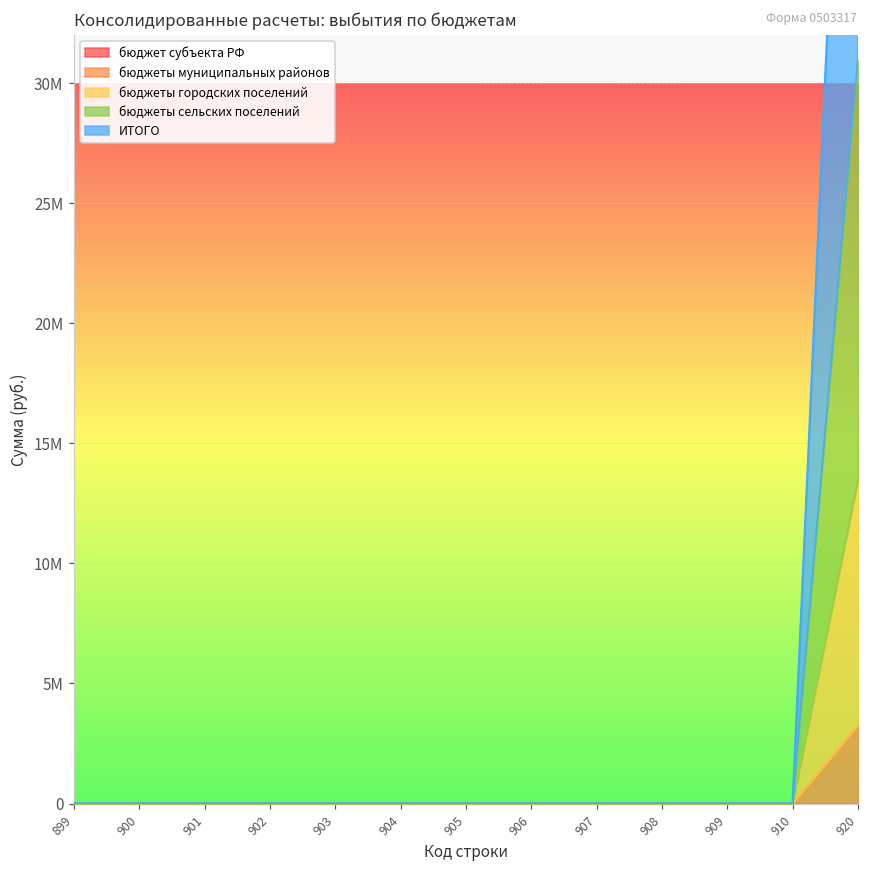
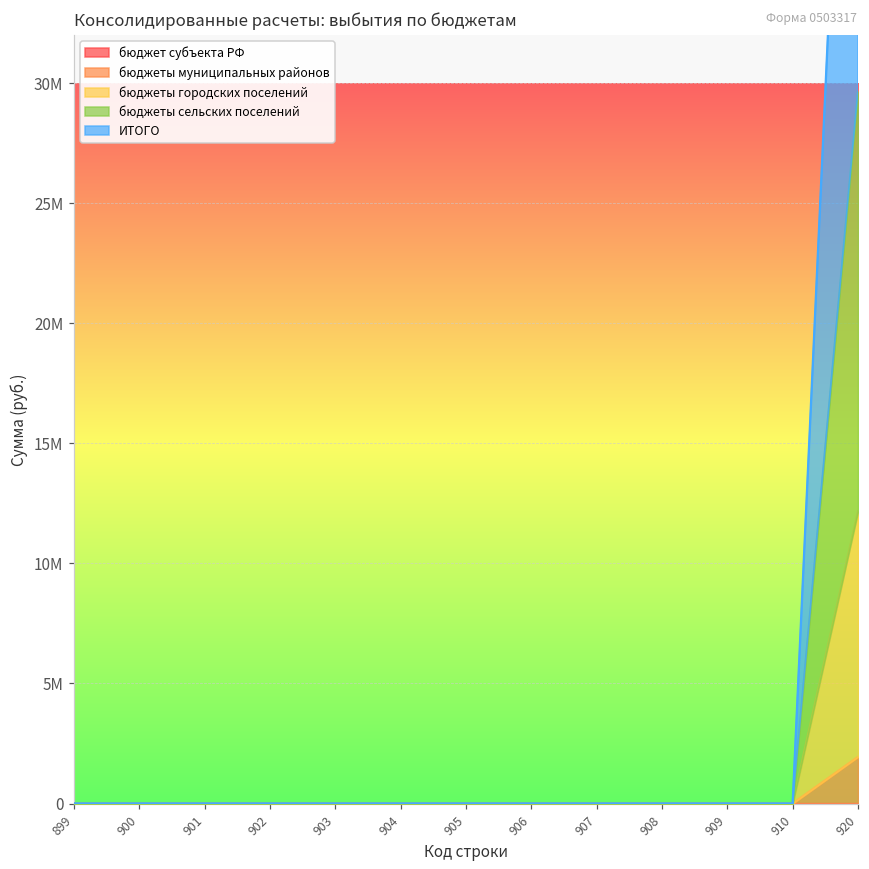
бюджеты муниципальных районов, 920: 3300000 -> 1900000
